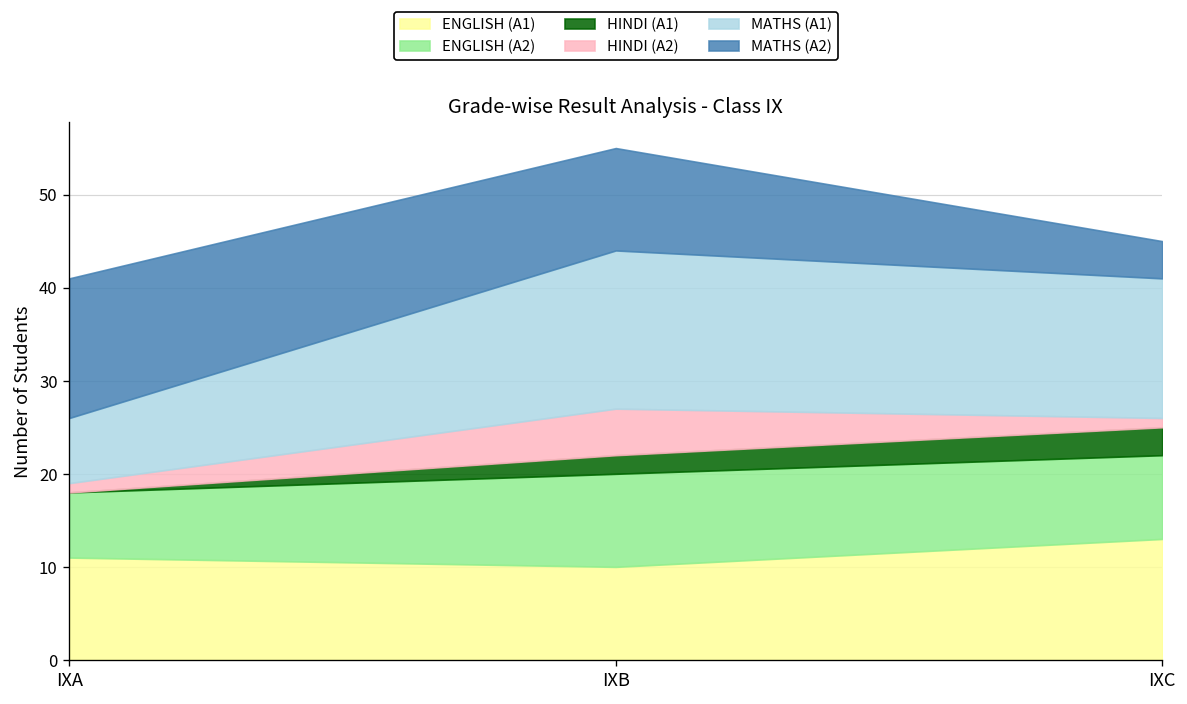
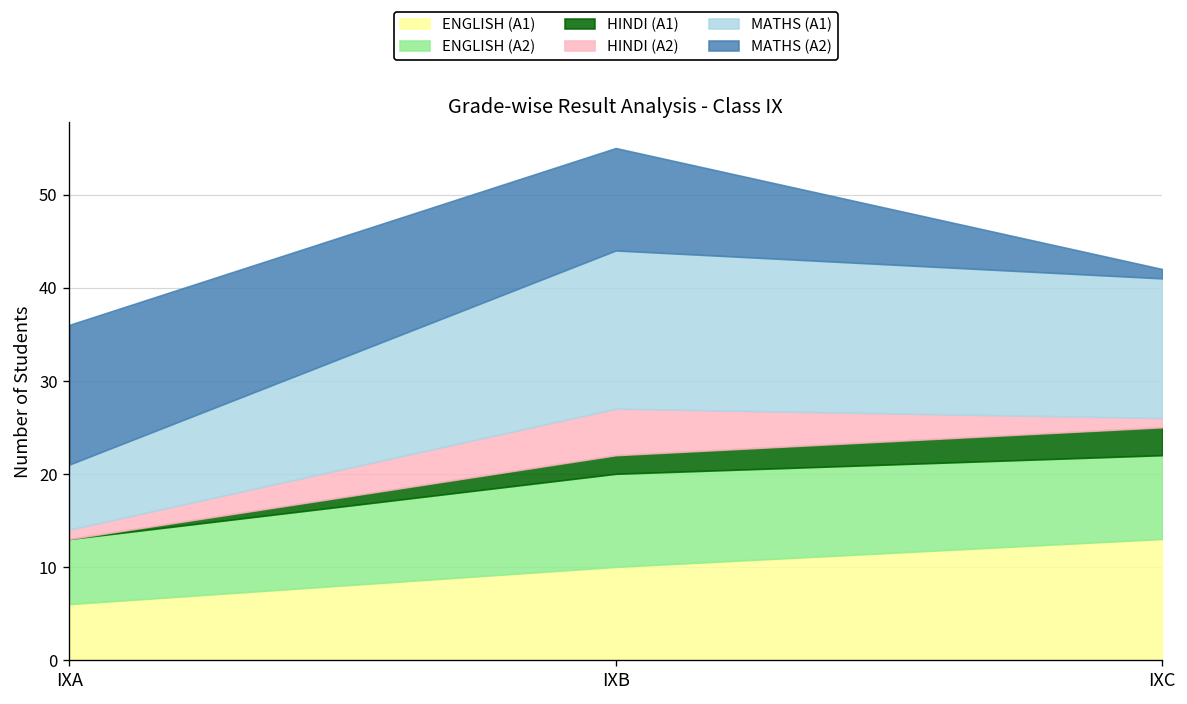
ENGLISH (A1), IXA: 11 -> 6
MATHS (A2), IXC: 4 -> 1
